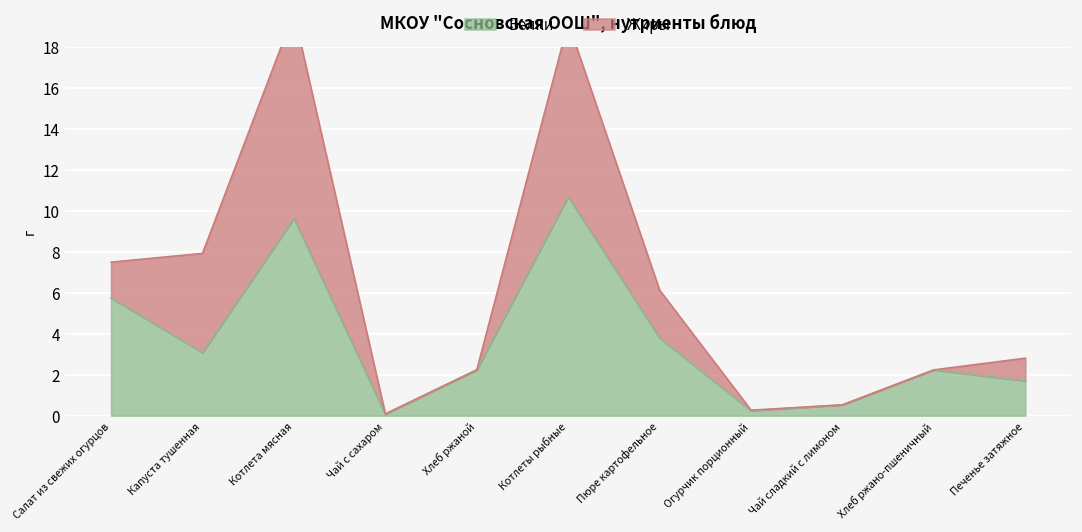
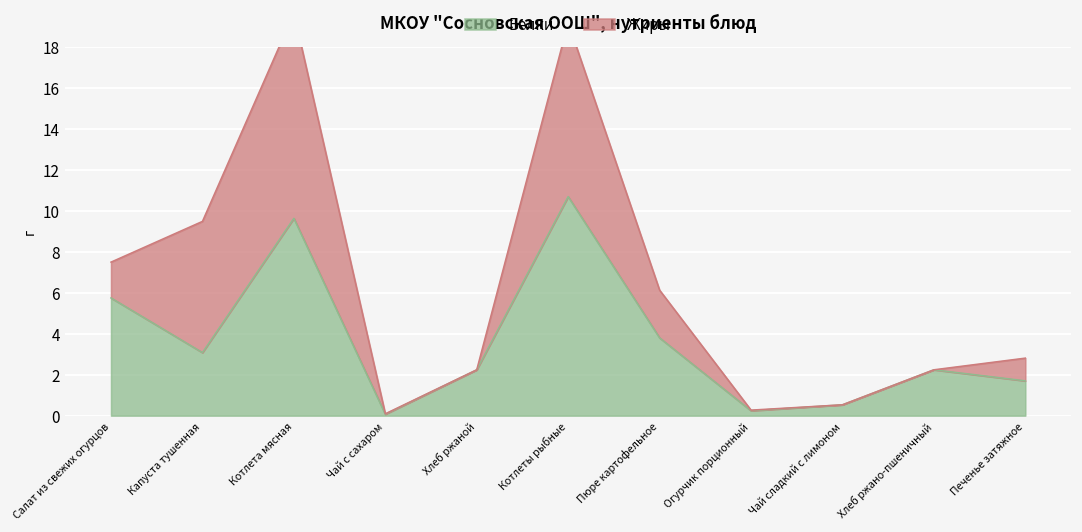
Жиры, Капуста тушенная: 4.9 -> 6.4
